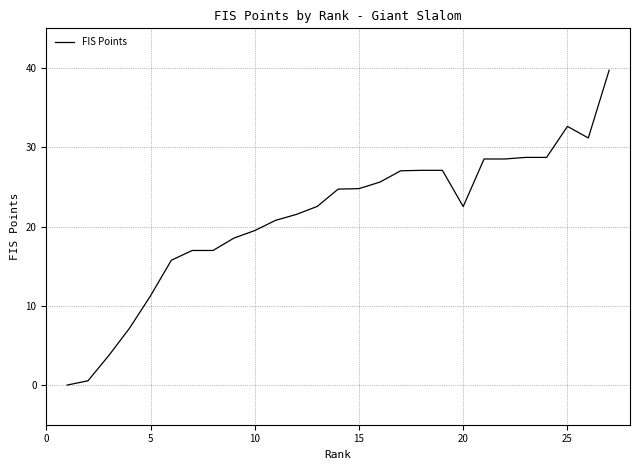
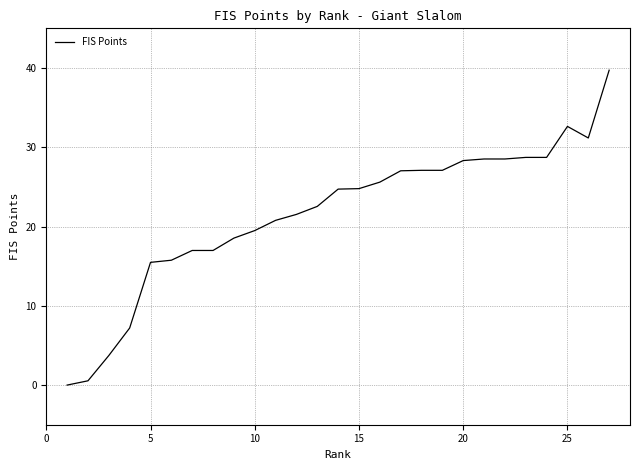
5: 11 -> 15
20: 23 -> 28
